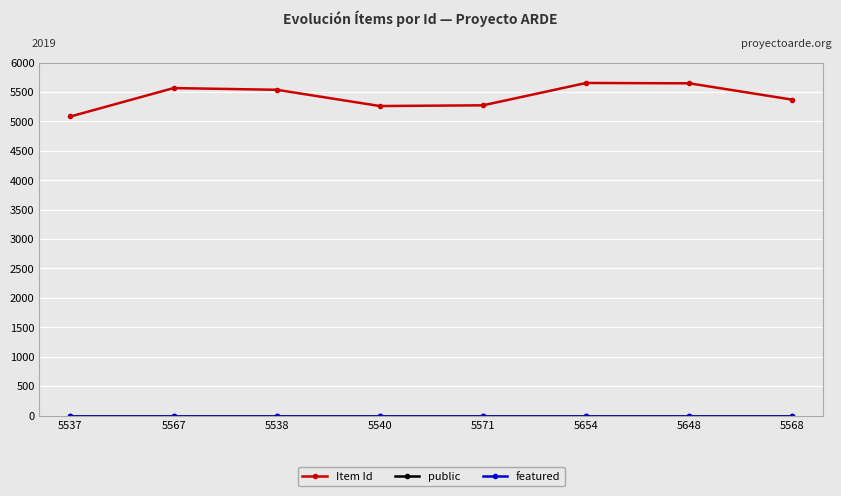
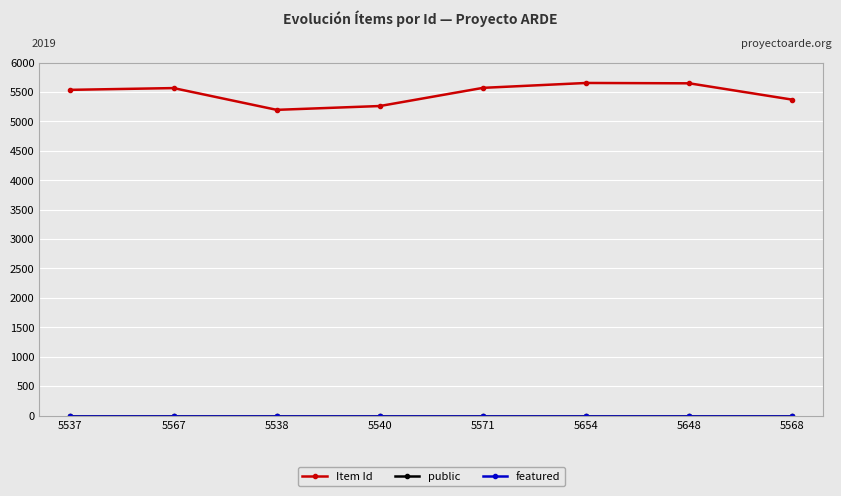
Item Id, 5537: 5100 -> 5500
Item Id, 5538: 5500 -> 5200
Item Id, 5571: 5300 -> 5600
